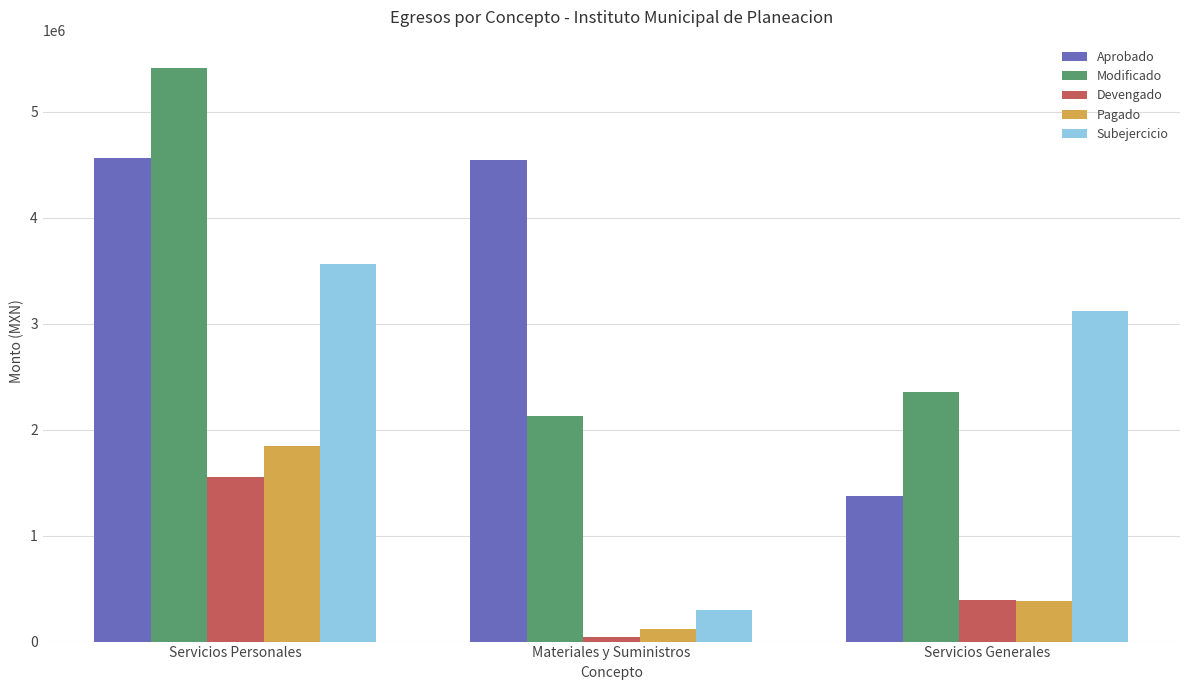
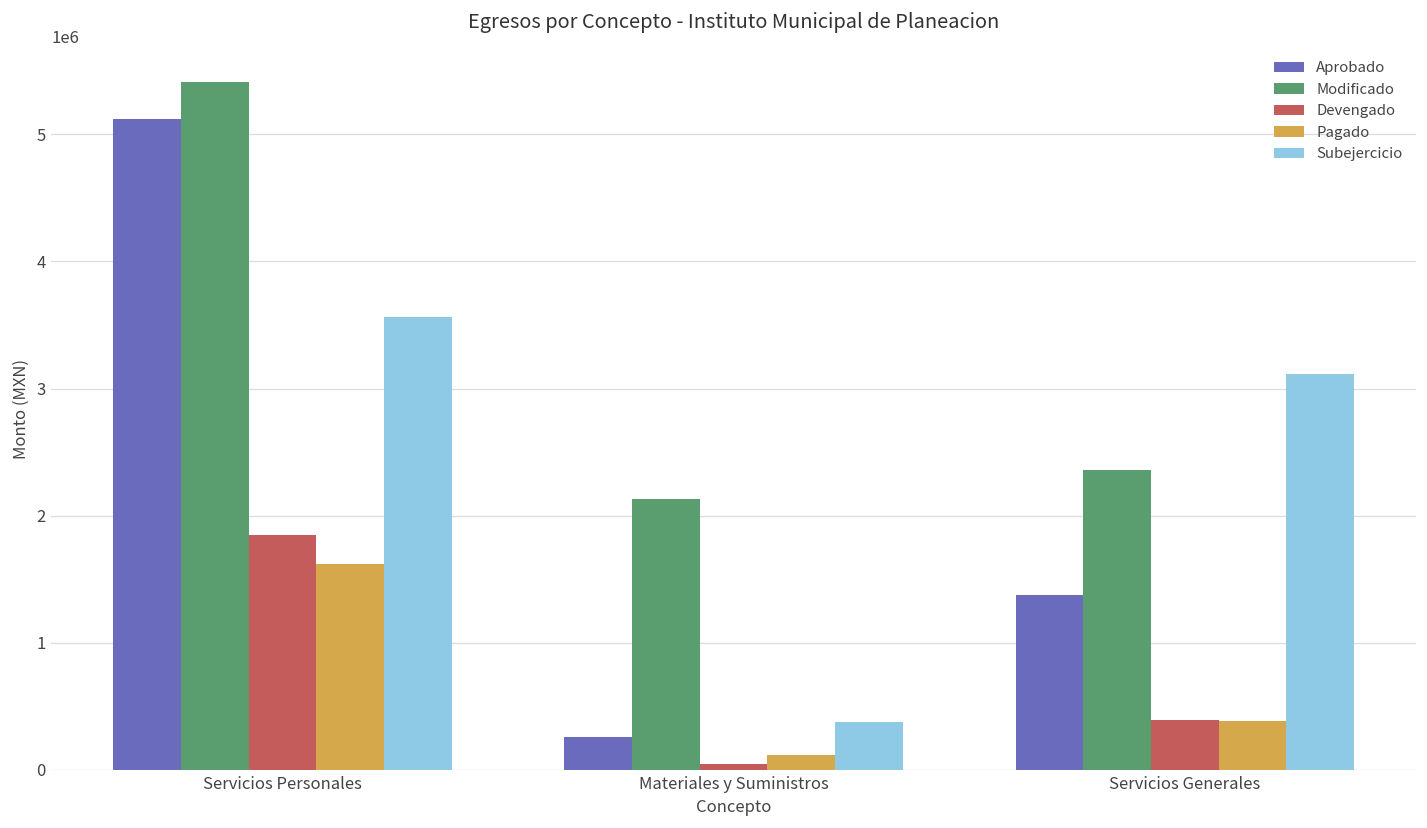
Aprobado, Servicios Personales: 4570000 -> 5120000
Devengado, Servicios Personales: 1550000 -> 1850000
Pagado, Servicios Personales: 1850000 -> 1620000
Aprobado, Materiales y Suministros: 4550000 -> 260000
Subejercicio, Materiales y Suministros: 290000 -> 380000
